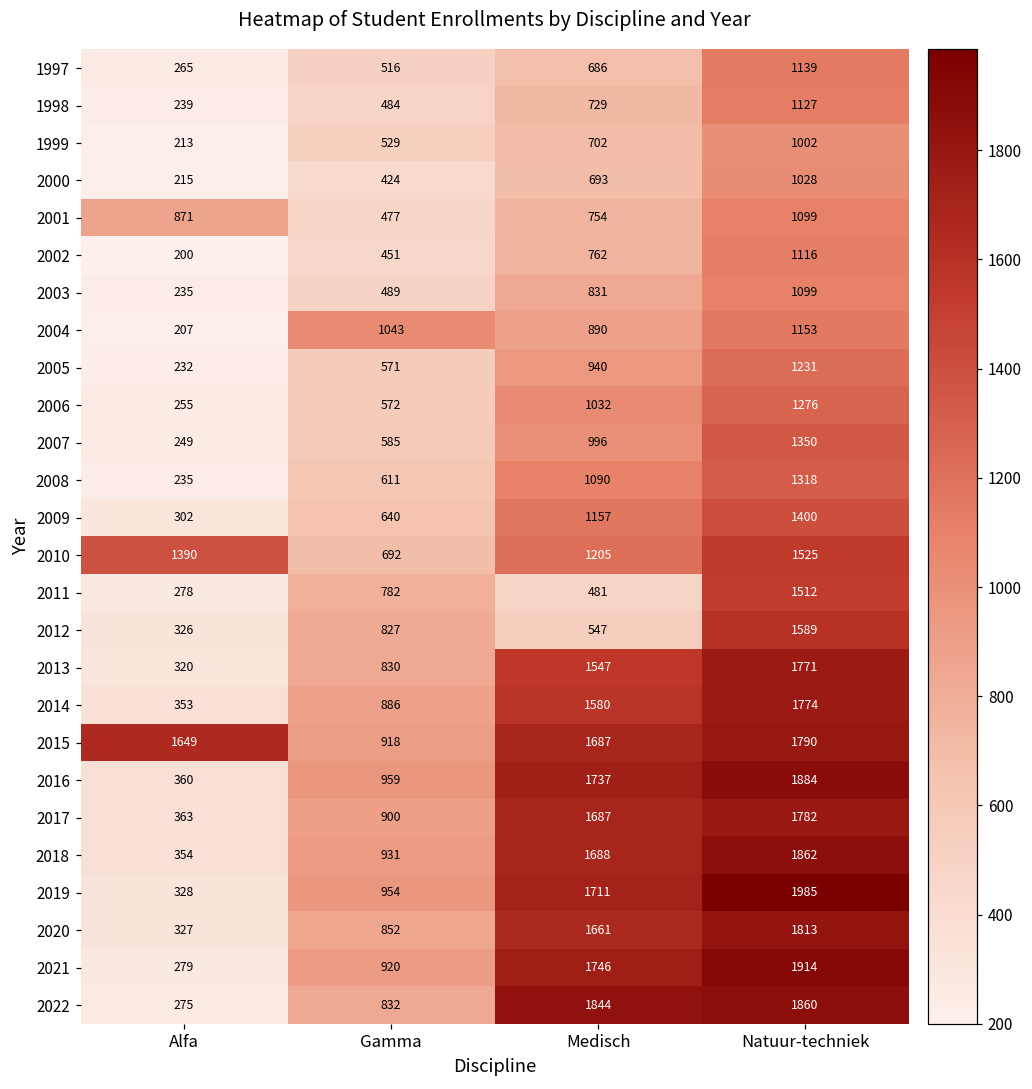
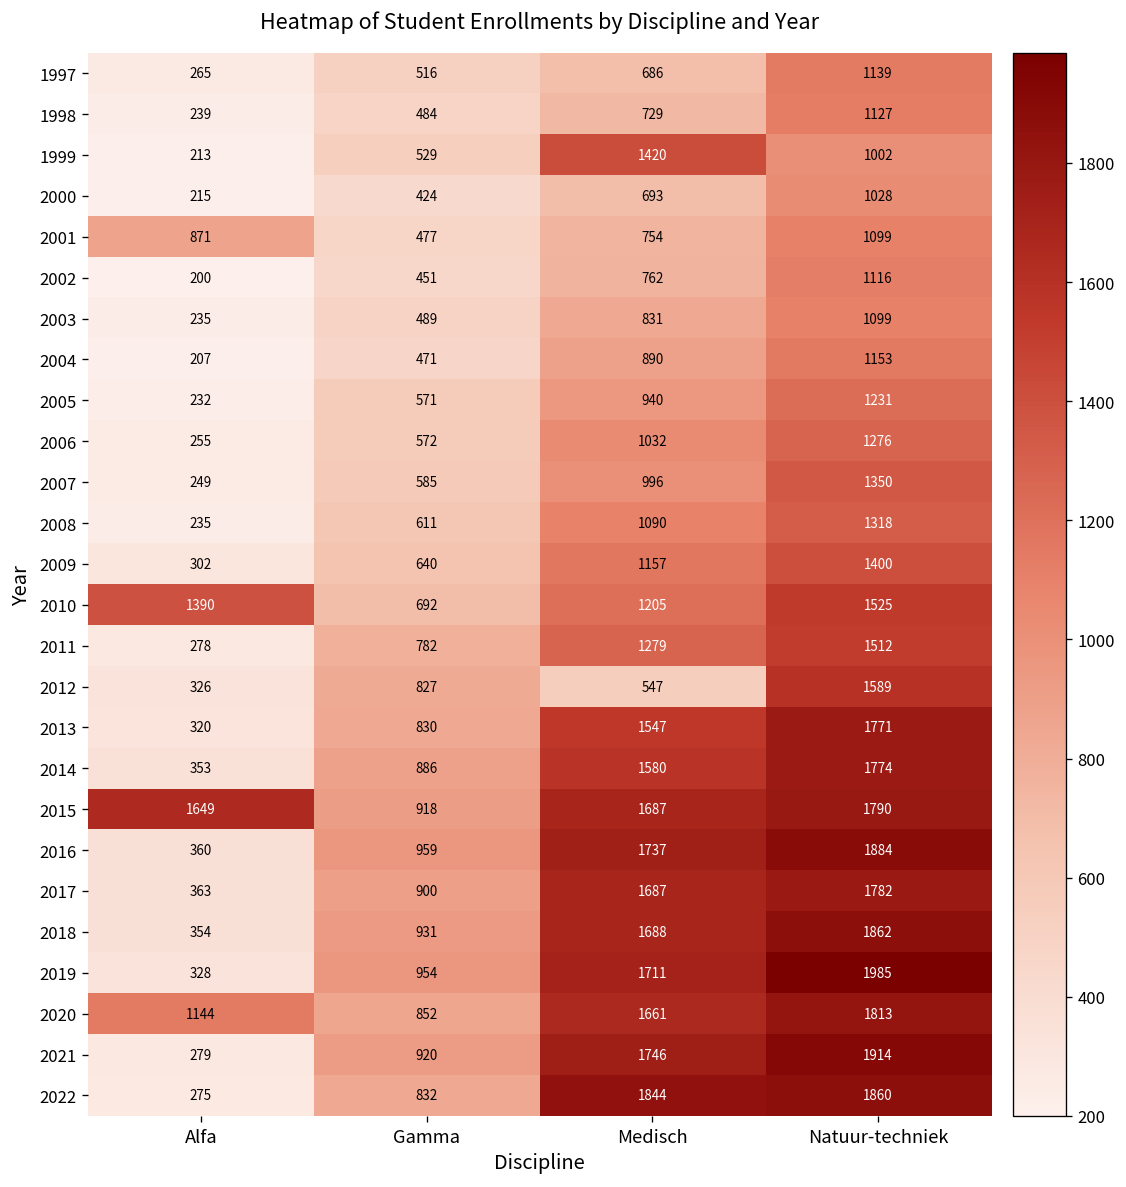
1999, Medisch: 702 -> 1420
2004, Gamma: 1043 -> 471
2011, Medisch: 481 -> 1279
2020, Alfa: 327 -> 1144
